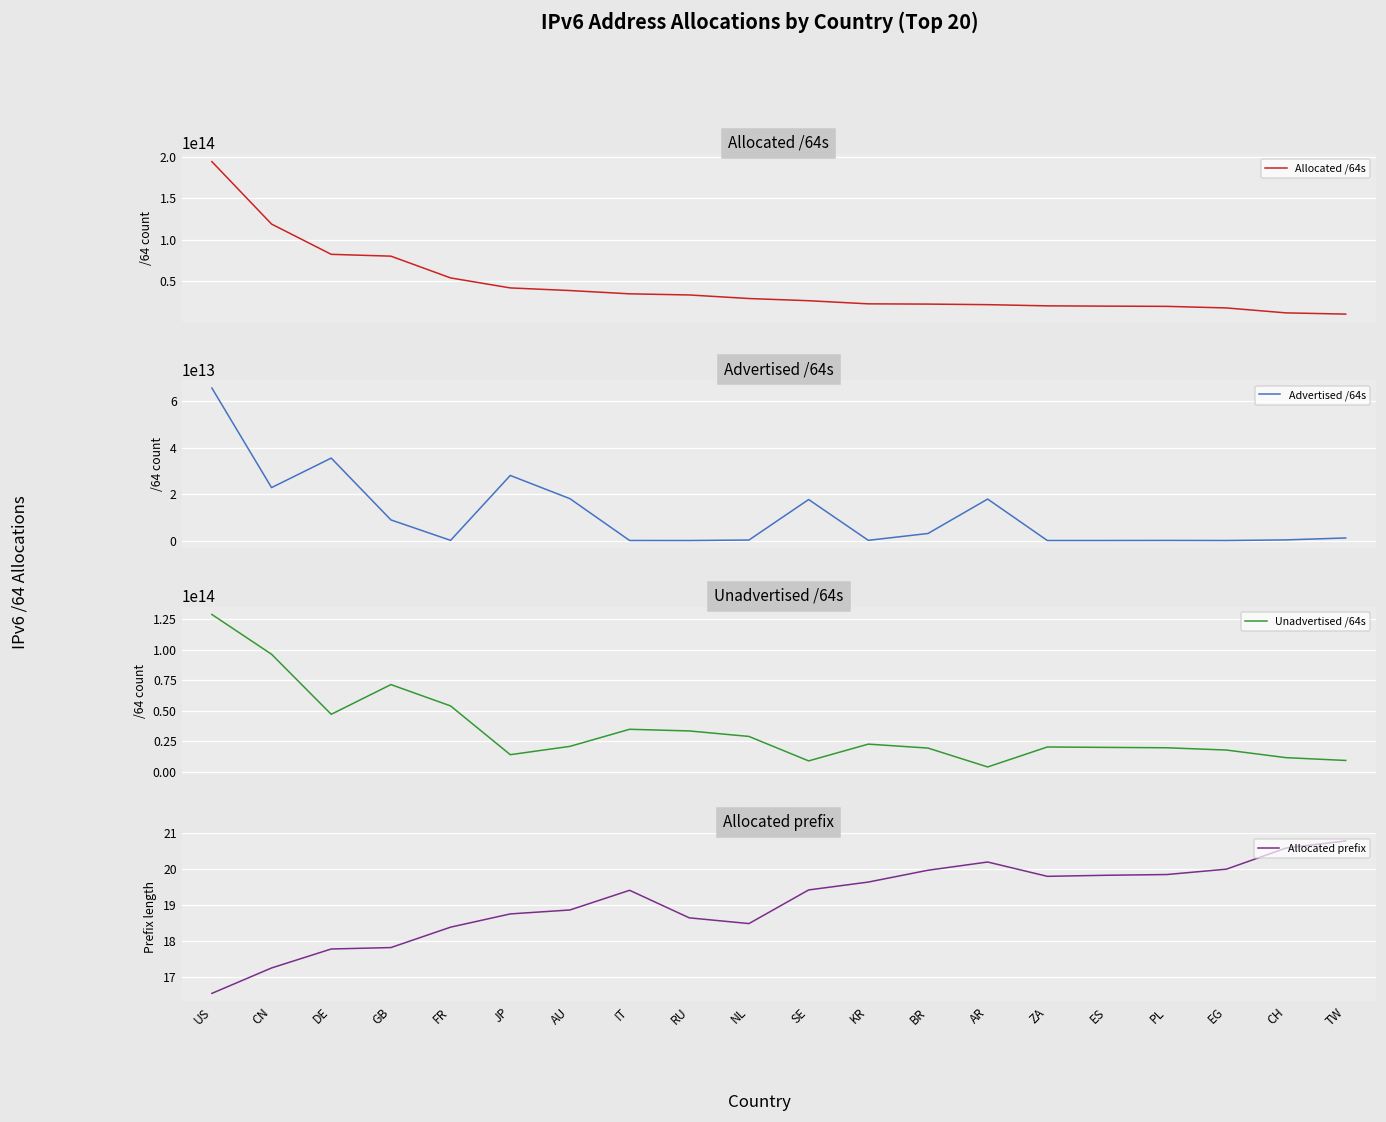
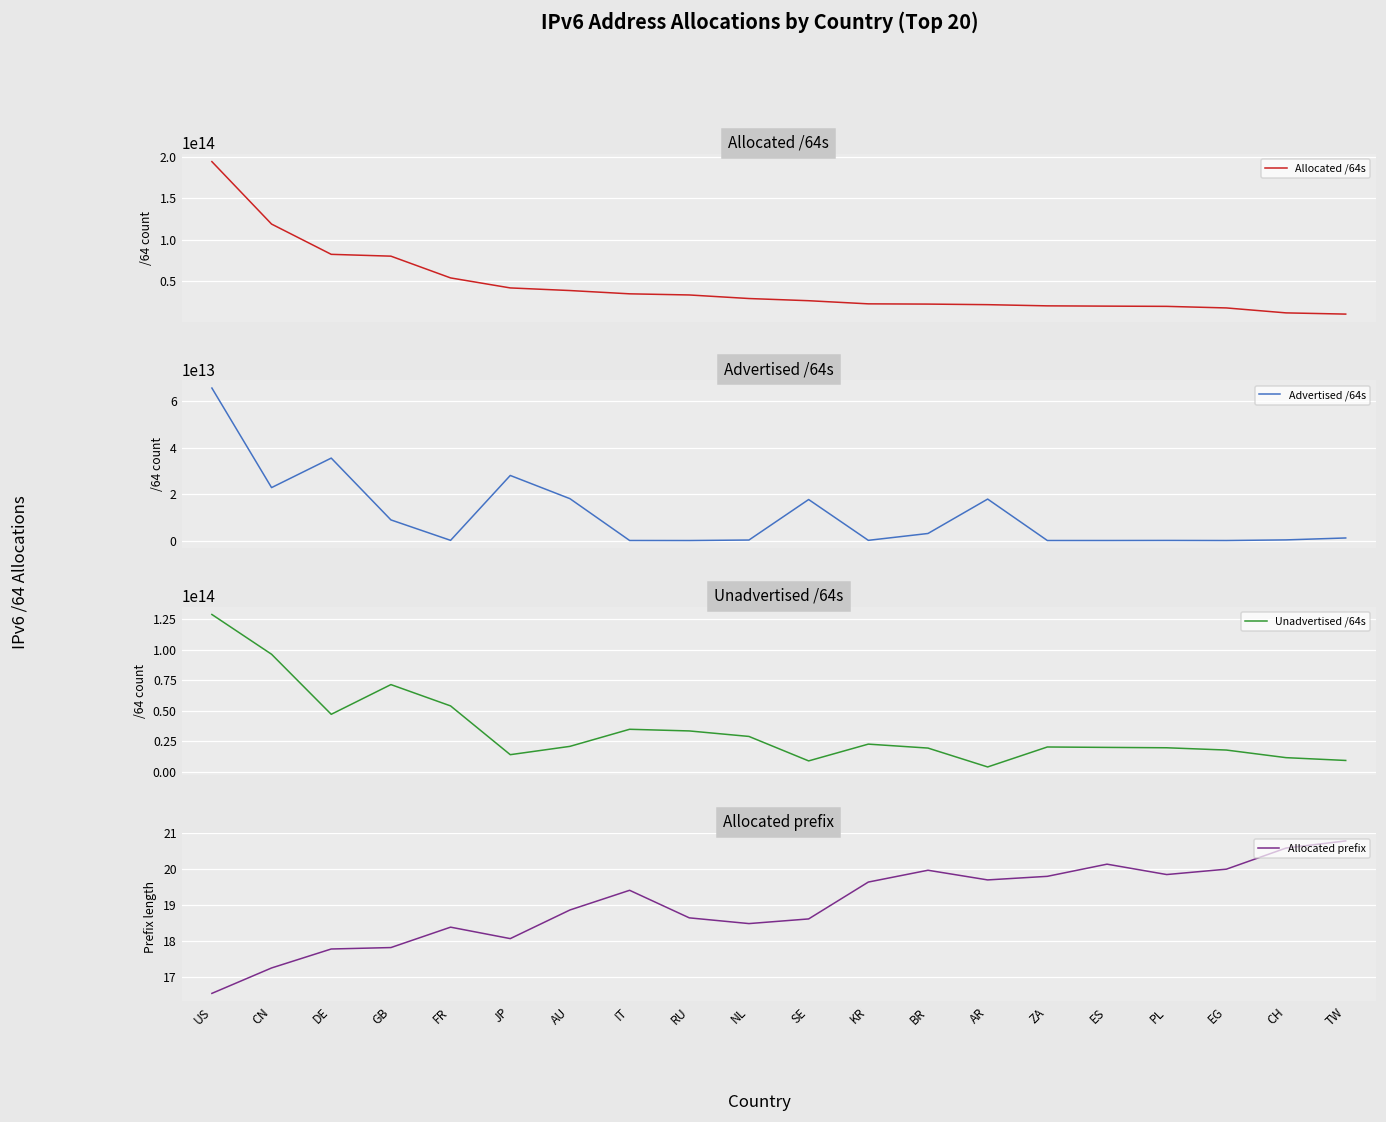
Allocated prefix, JP: 18.8 -> 18.1
Allocated prefix, SE: 19.4 -> 18.6
Allocated prefix, AR: 20.2 -> 19.7
Allocated prefix, ES: 19.8 -> 20.1
